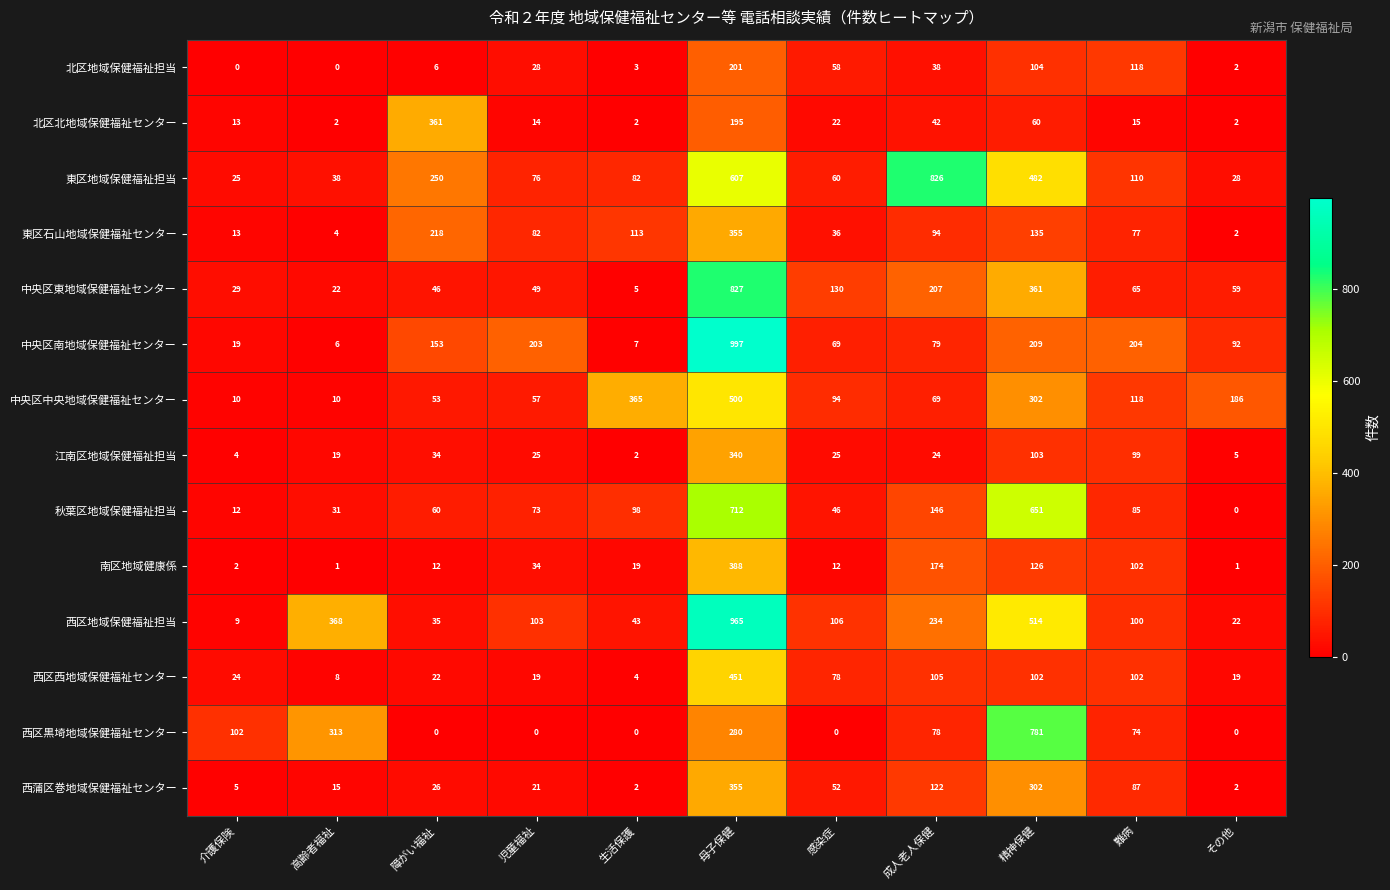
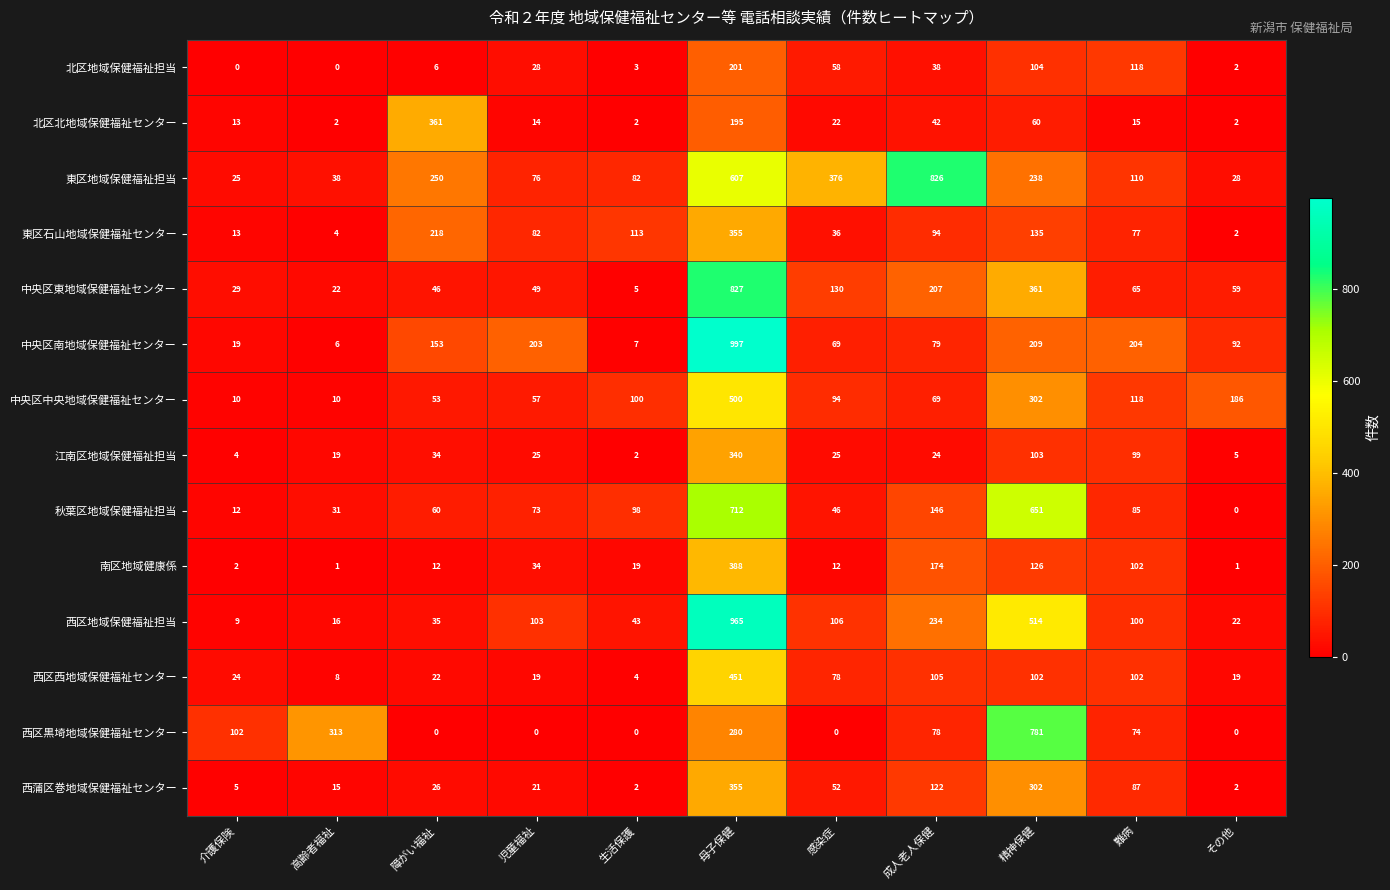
東区地域保健福祉担当, 感染症: 60 -> 376
東区地域保健福祉担当, 精神保健: 482 -> 238
中央区中央地域保健福祉センター, 生活保護: 365 -> 100
西区地域保健福祉担当, 高齢者福祉: 368 -> 16
